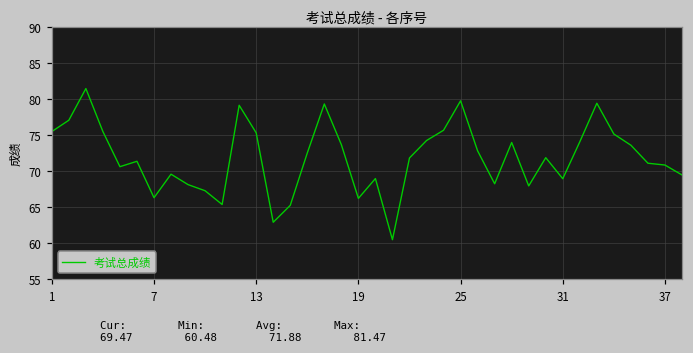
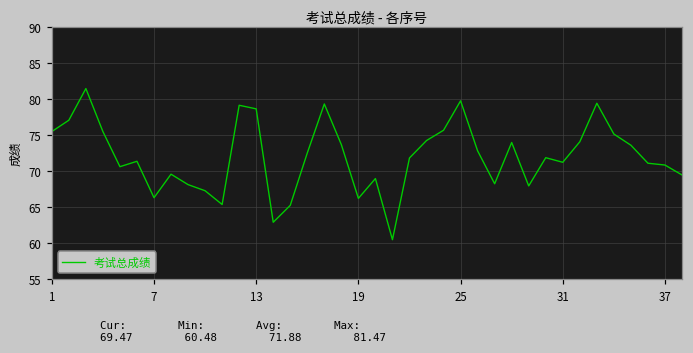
13: 75 -> 79
31: 69 -> 71
